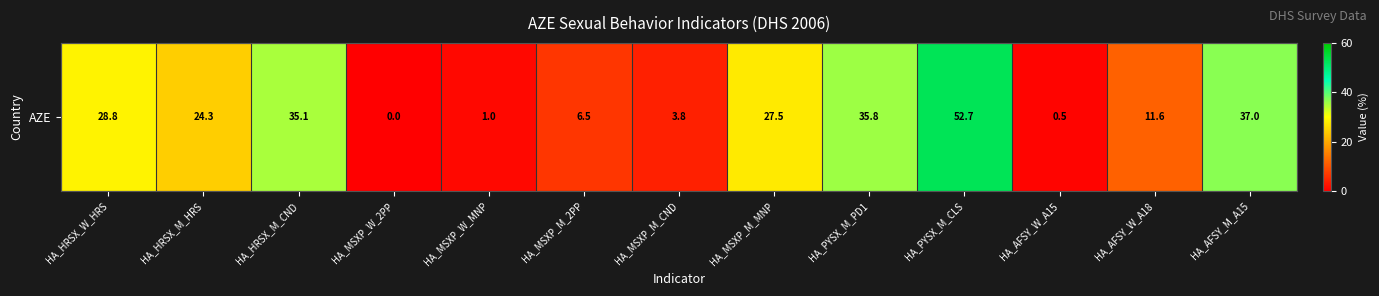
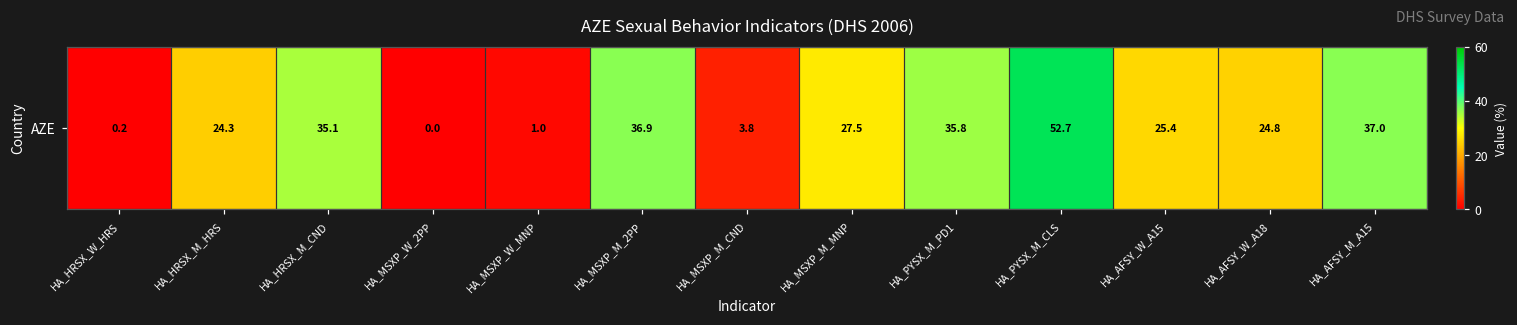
AZE, HA_HRSX_W_HRS: 28.8 -> 0.2
AZE, HA_MSXP_M_2PP: 6.5 -> 36.9
AZE, HA_AFSY_W_A15: 0.5 -> 25.4
AZE, HA_AFSY_W_A18: 11.6 -> 24.8
